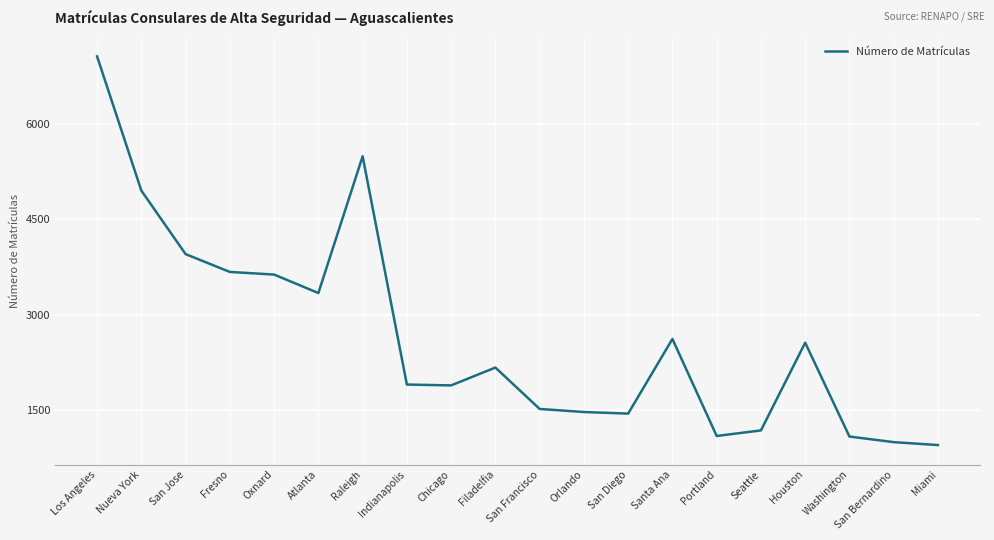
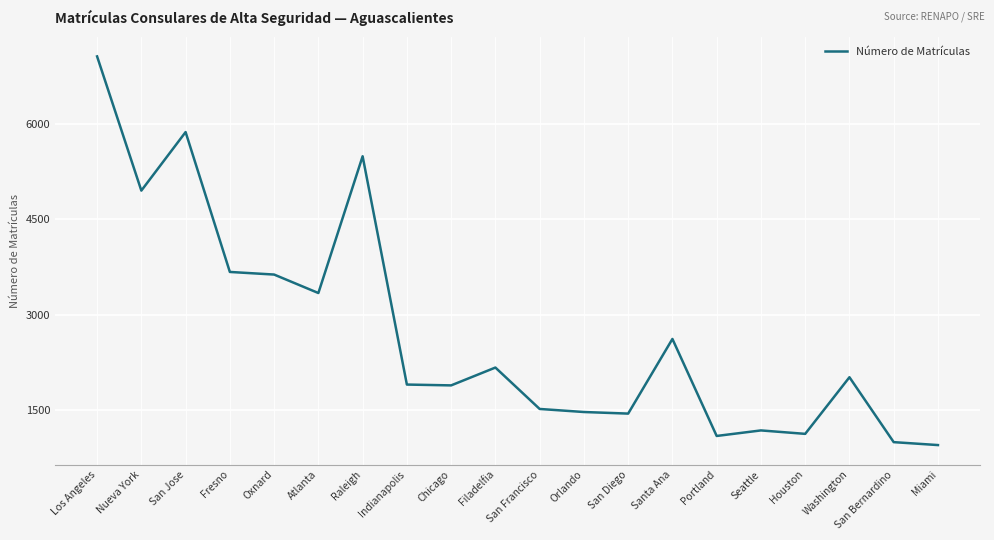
San Jose: 4000 -> 5900
Houston: 2600 -> 1100
Washington: 1100 -> 2000
